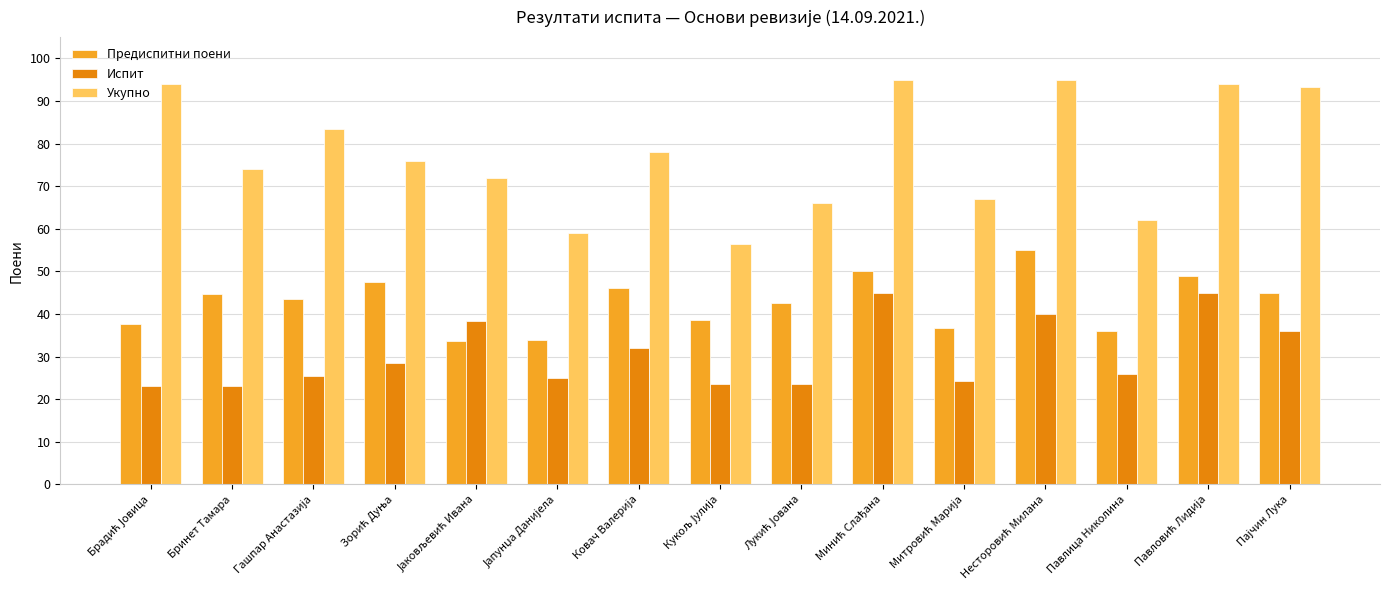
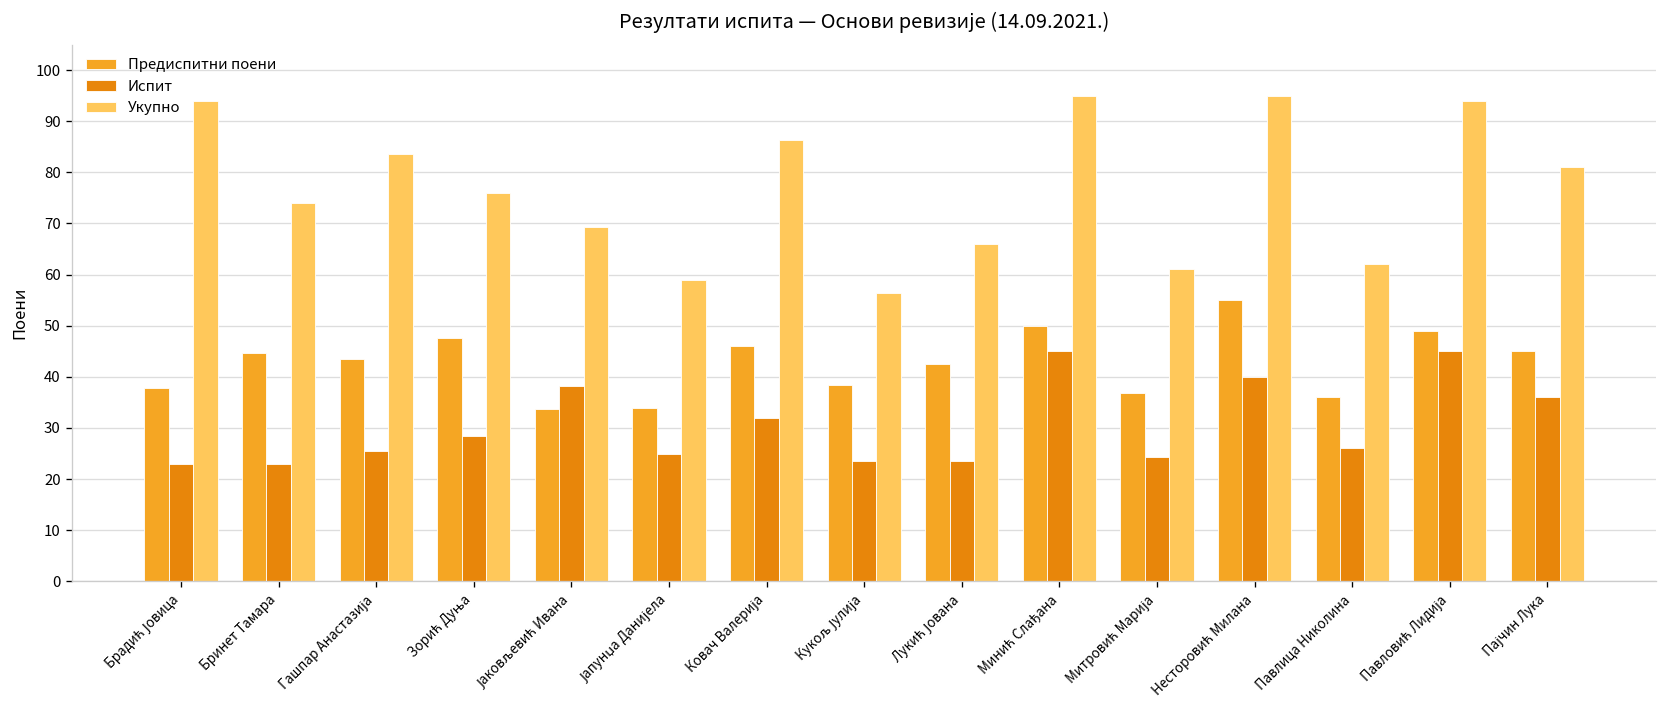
Укупно, Јаковљевић Ивана: 72 -> 69
Укупно, Ковач Валерија: 78 -> 86
Укупно, Митровић Марија: 67 -> 61
Укупно, Пајчин Лука: 93 -> 81
